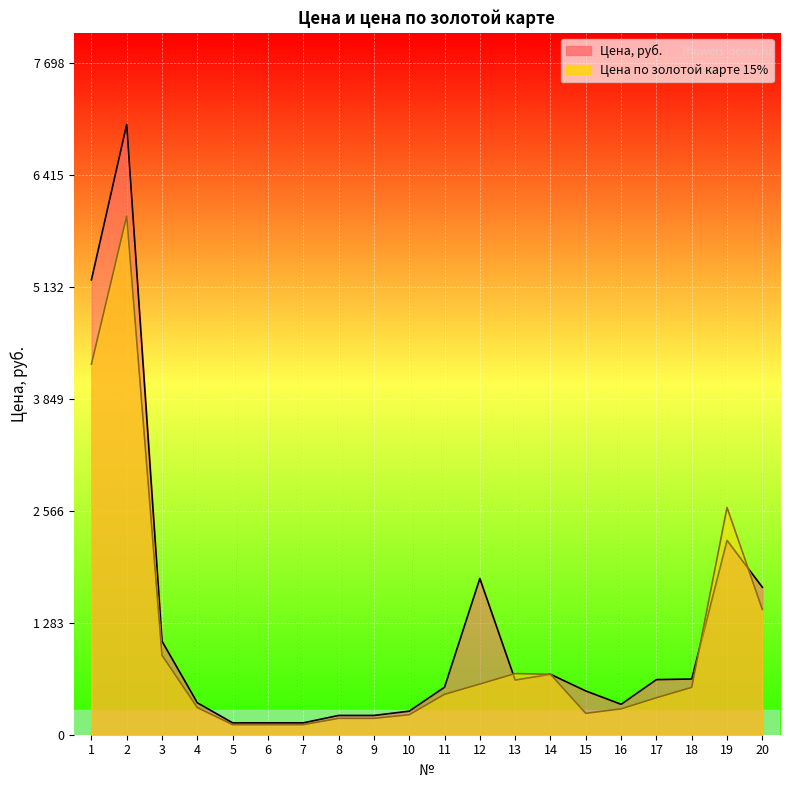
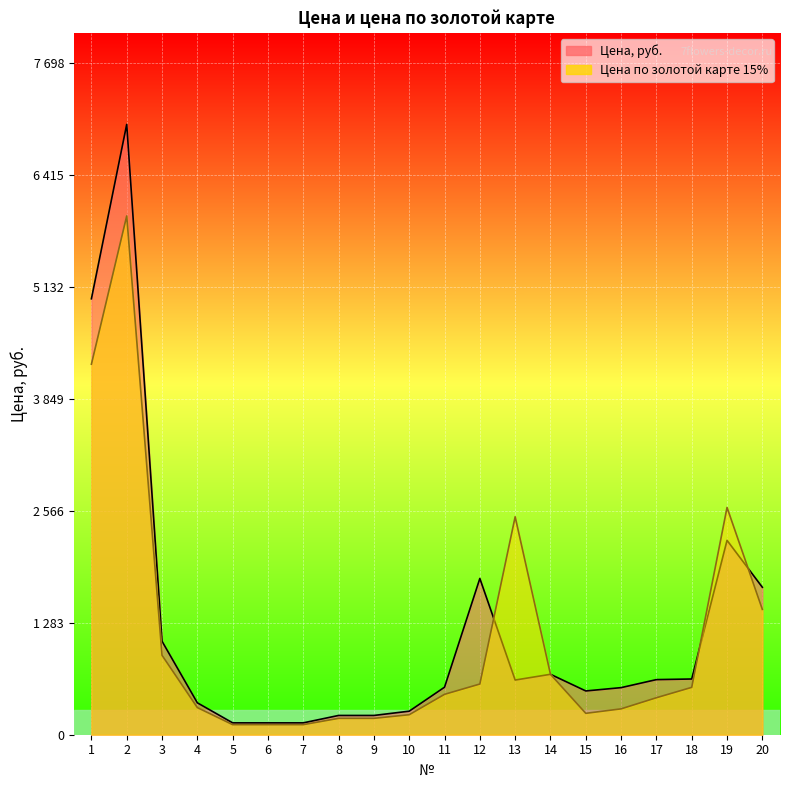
Цена, руб., 1: 5200 -> 5000
Цена по золотой карте 15%, 13: 700 -> 2500
Цена, руб., 16: 300 -> 500
